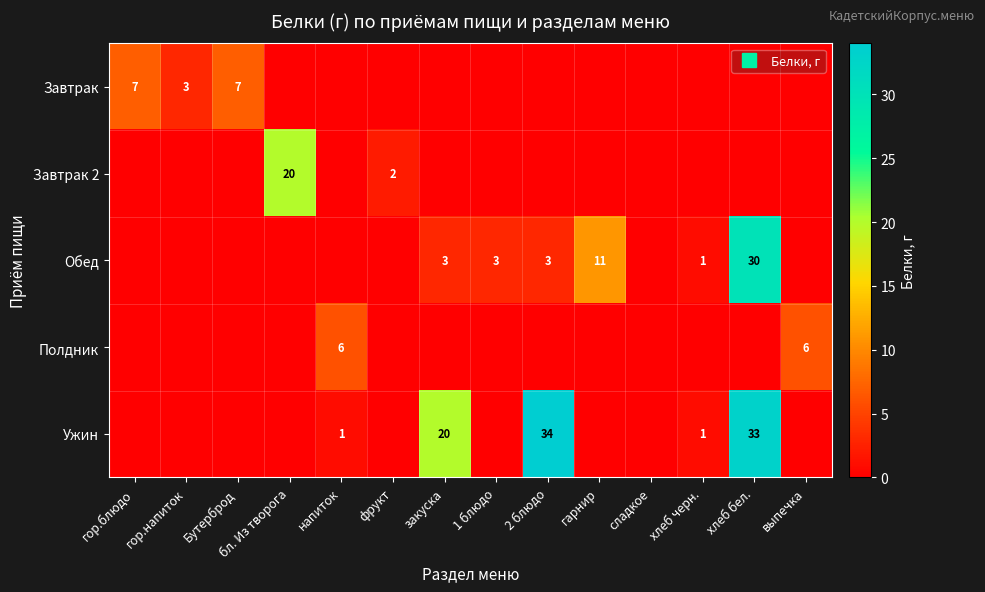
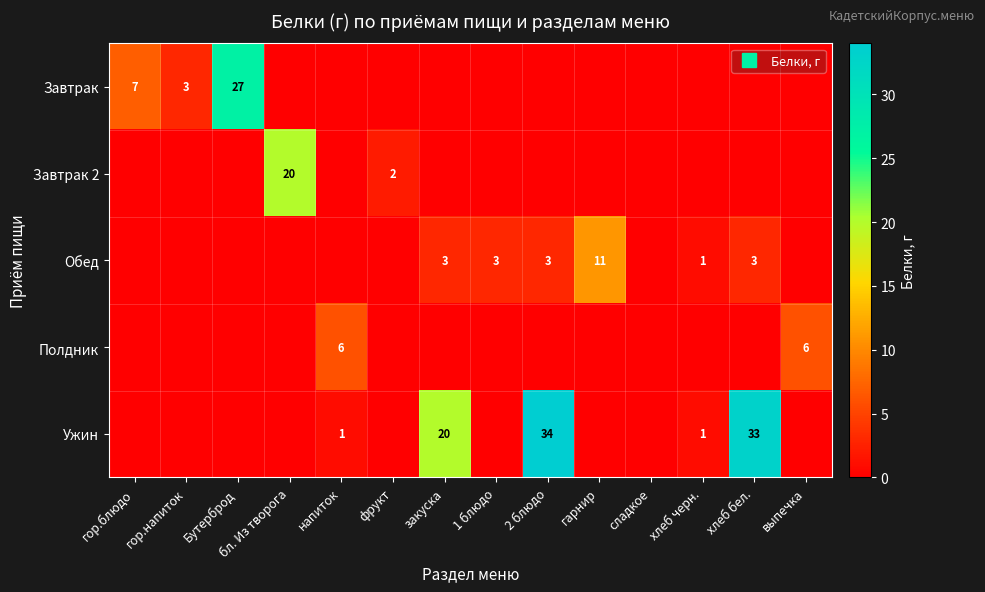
Завтрак, Бутерброд: 7 -> 27
Обед, хлеб бел.: 30 -> 3
